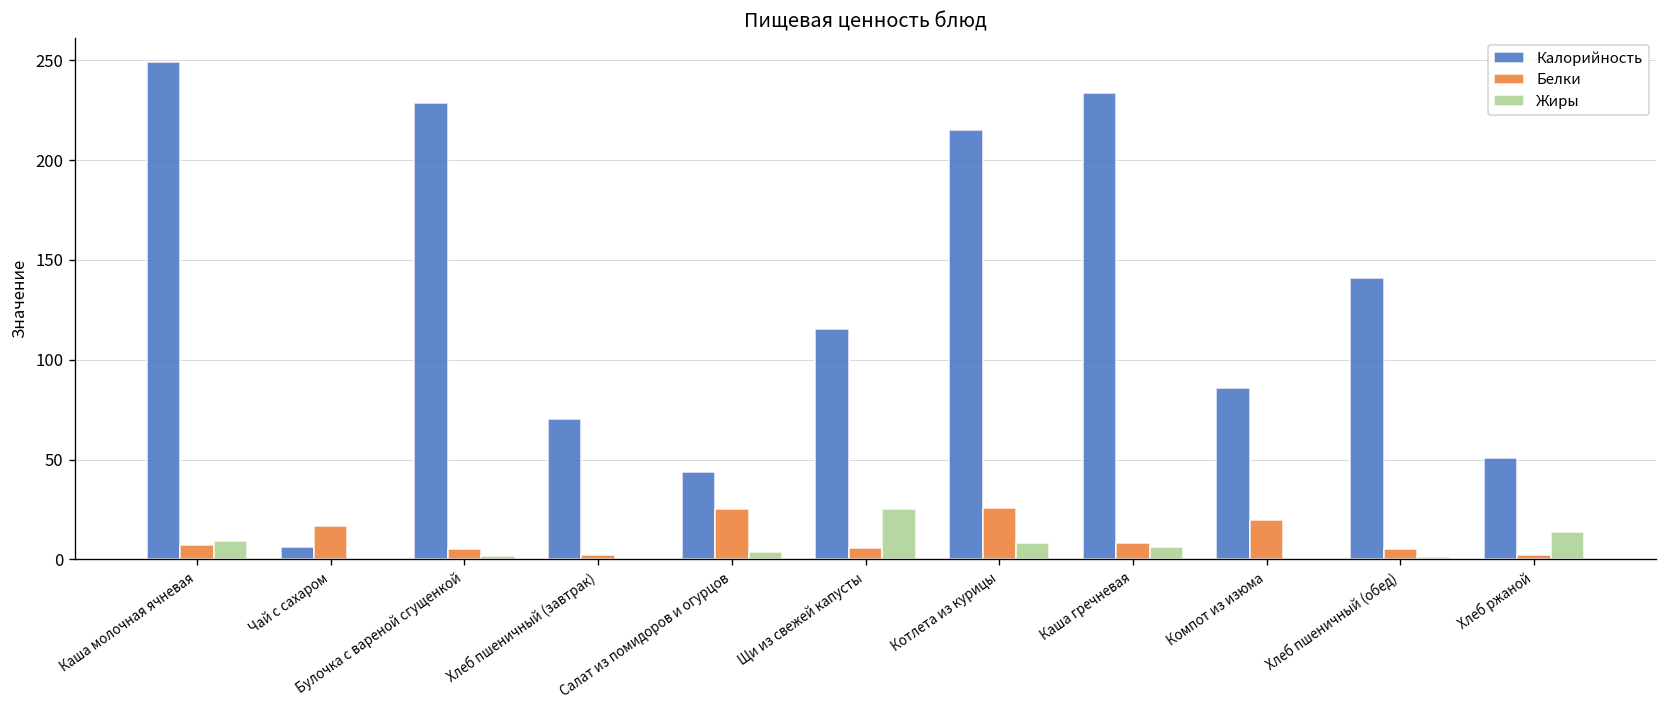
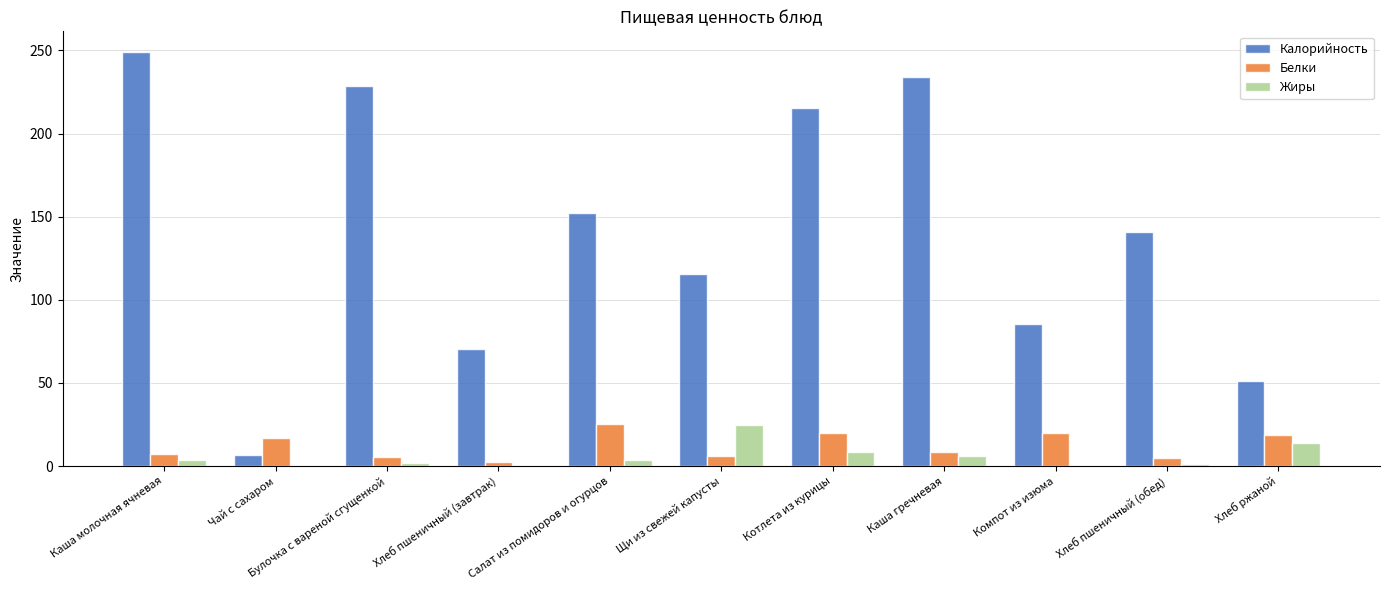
Жиры, Каша молочная ячневая: 9 -> 3
Калорийность, Салат из помидоров и огурцов: 44 -> 152
Белки, Котлета из курицы: 26 -> 20
Белки, Хлеб ржаной: 2 -> 19
